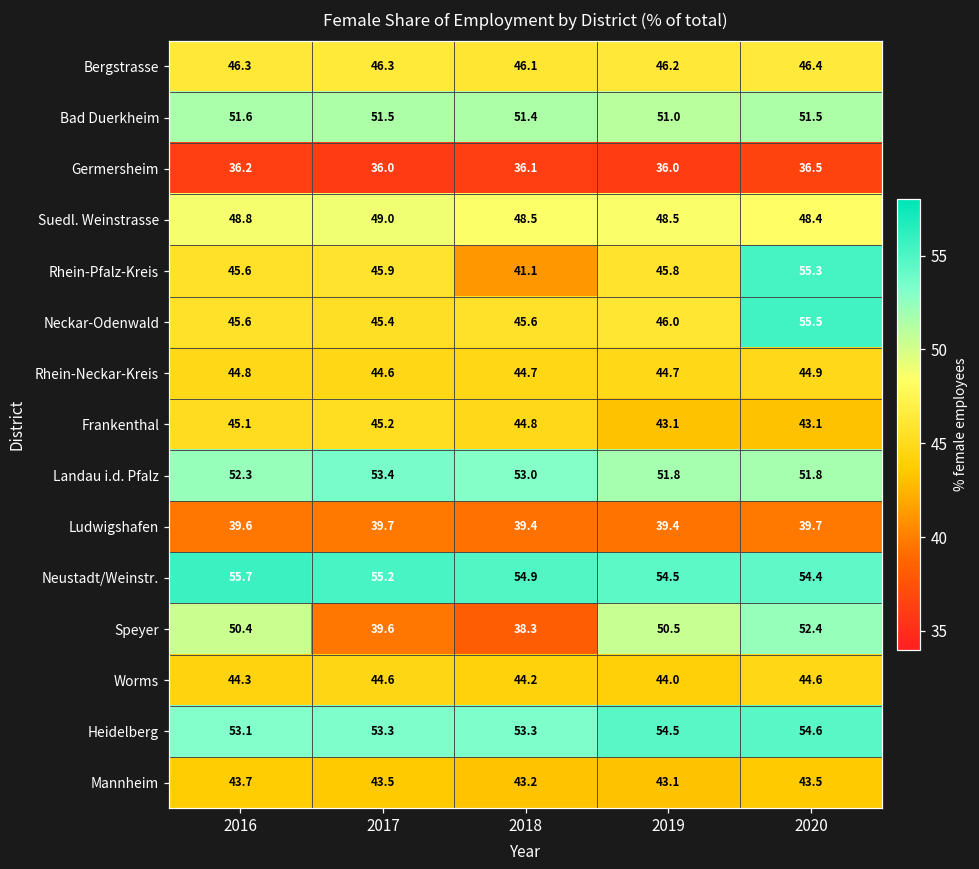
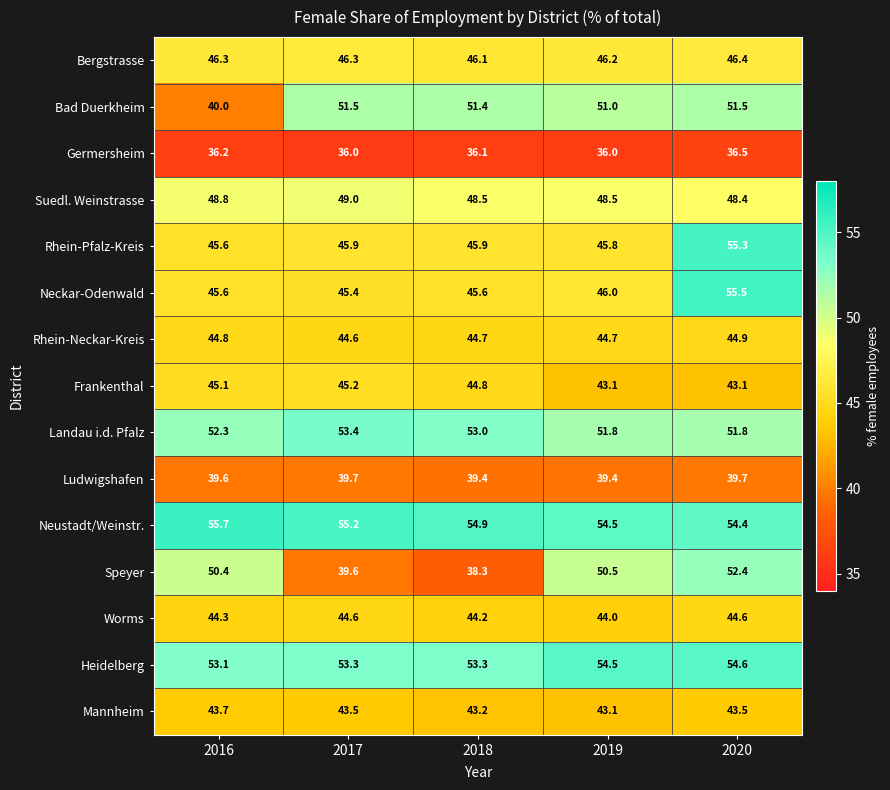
Bad Duerkheim, 2016: 51.6 -> 40.0
Rhein-Pfalz-Kreis, 2018: 41.1 -> 45.9
